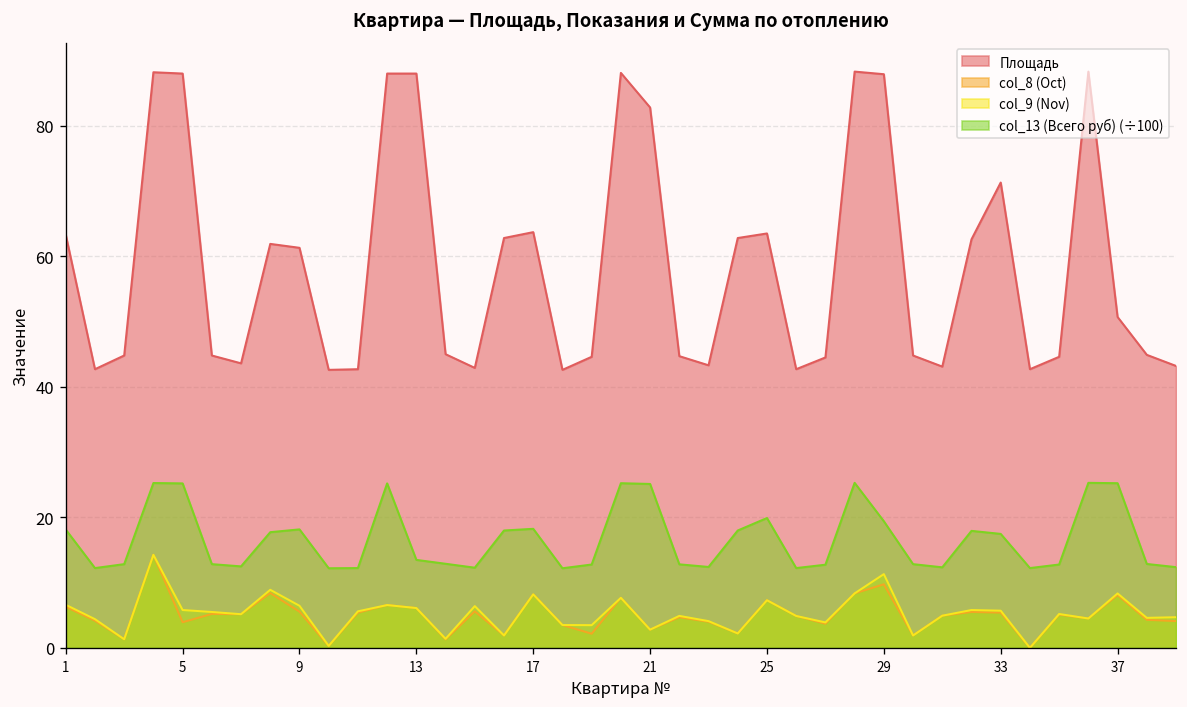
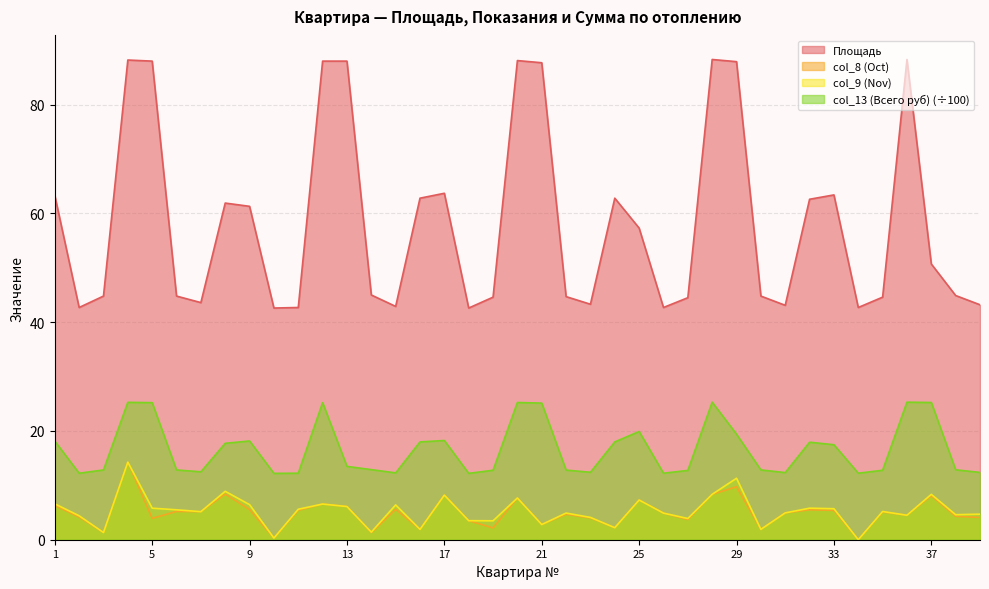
Площадь, 21: 83 -> 88
Площадь, 25: 64 -> 57
Площадь, 33: 71 -> 63
